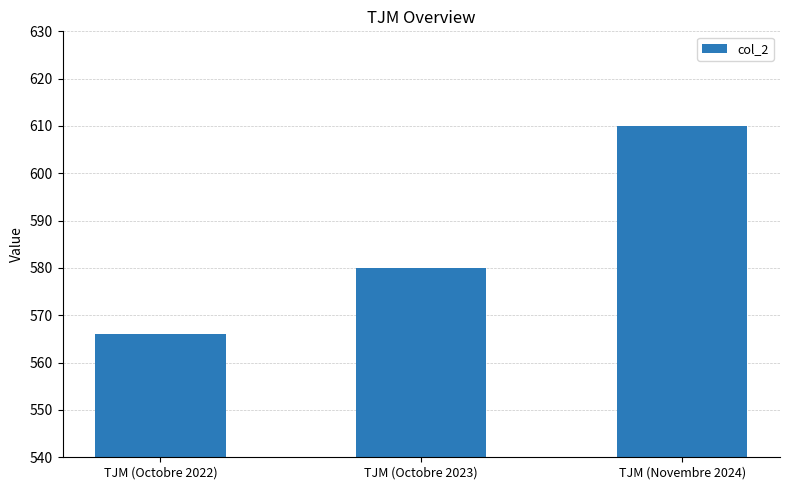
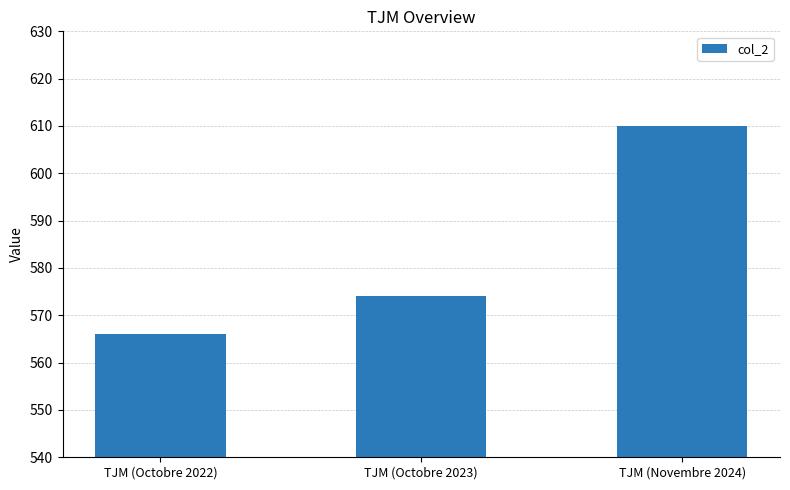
TJM (Octobre 2023): 580 -> 574
